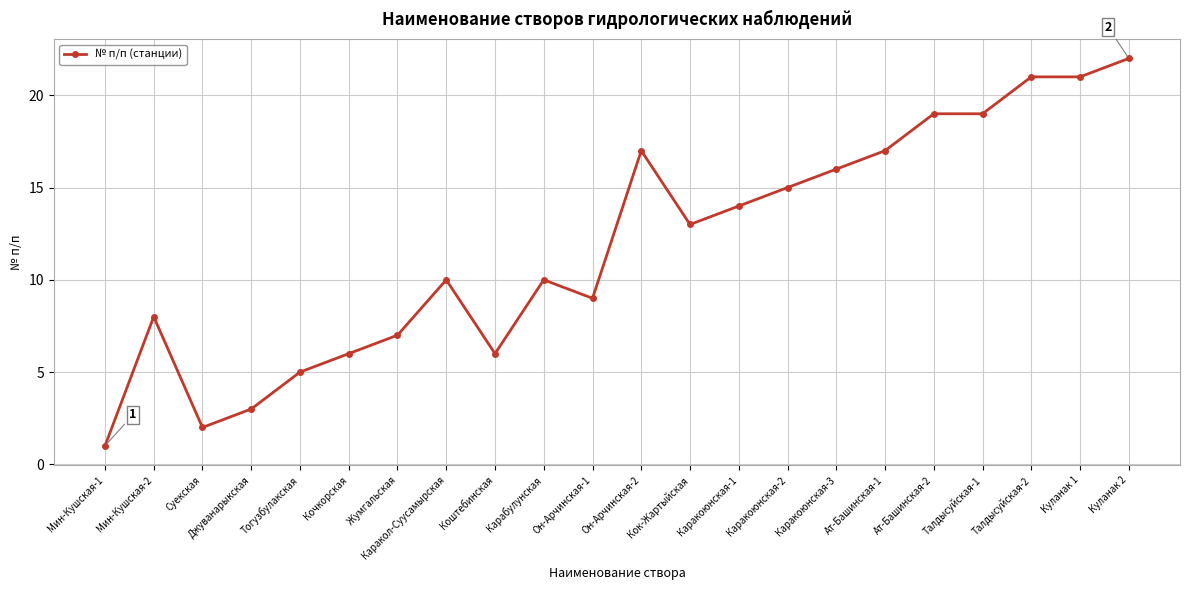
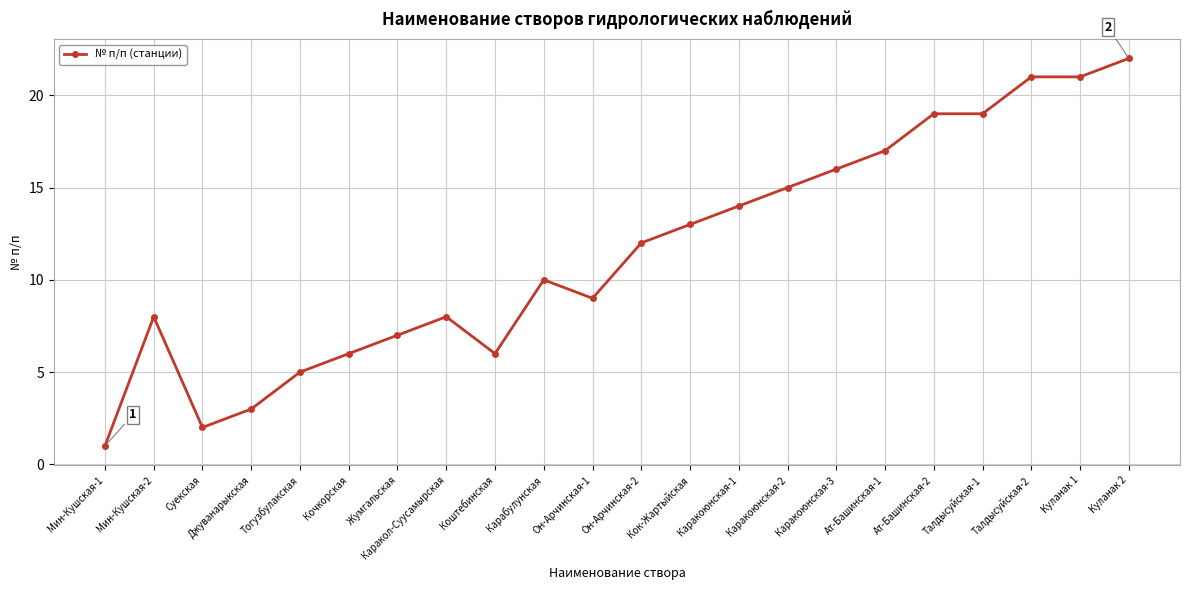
Каракол-Суусамырская: 10 -> 8
Он-Арчинская-2: 17 -> 12
